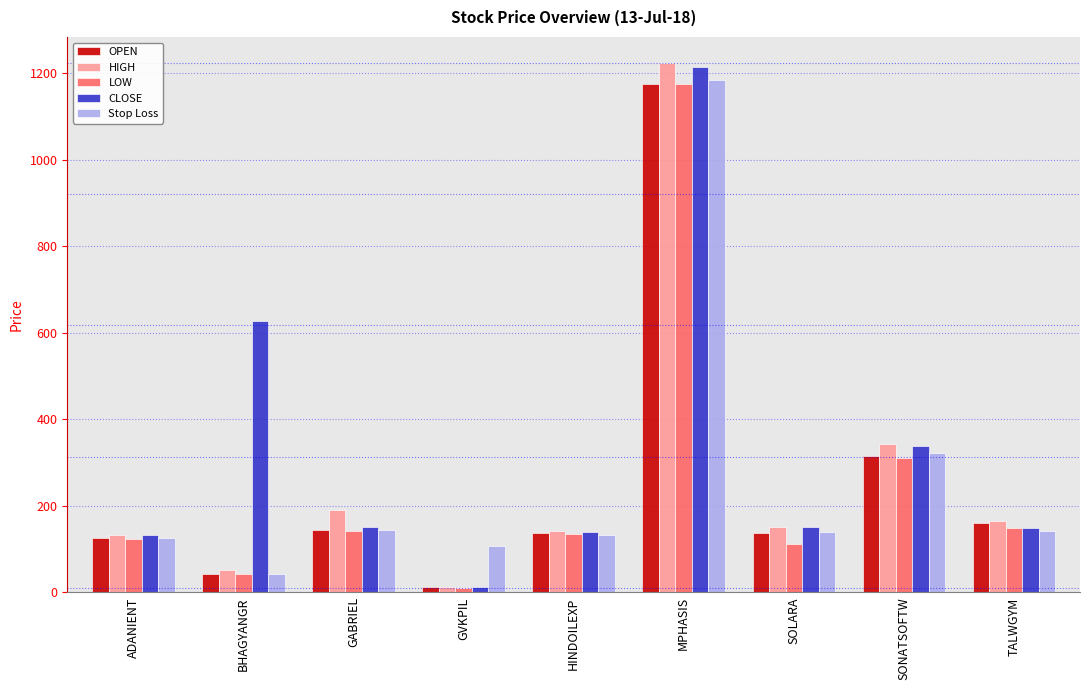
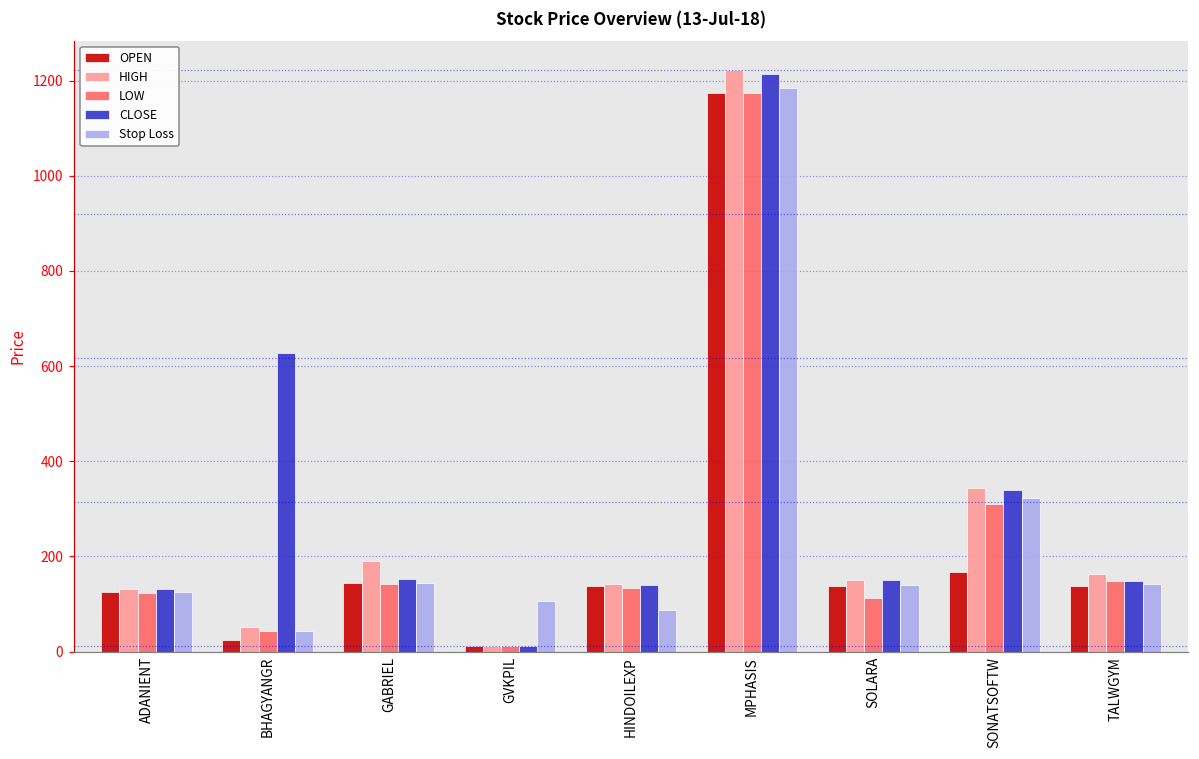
OPEN, BHAGYANGR: 40 -> 20
Stop Loss, HINDOILEXP: 130 -> 90
OPEN, SONATSOFTW: 320 -> 170
OPEN, TALWGYM: 160 -> 140
